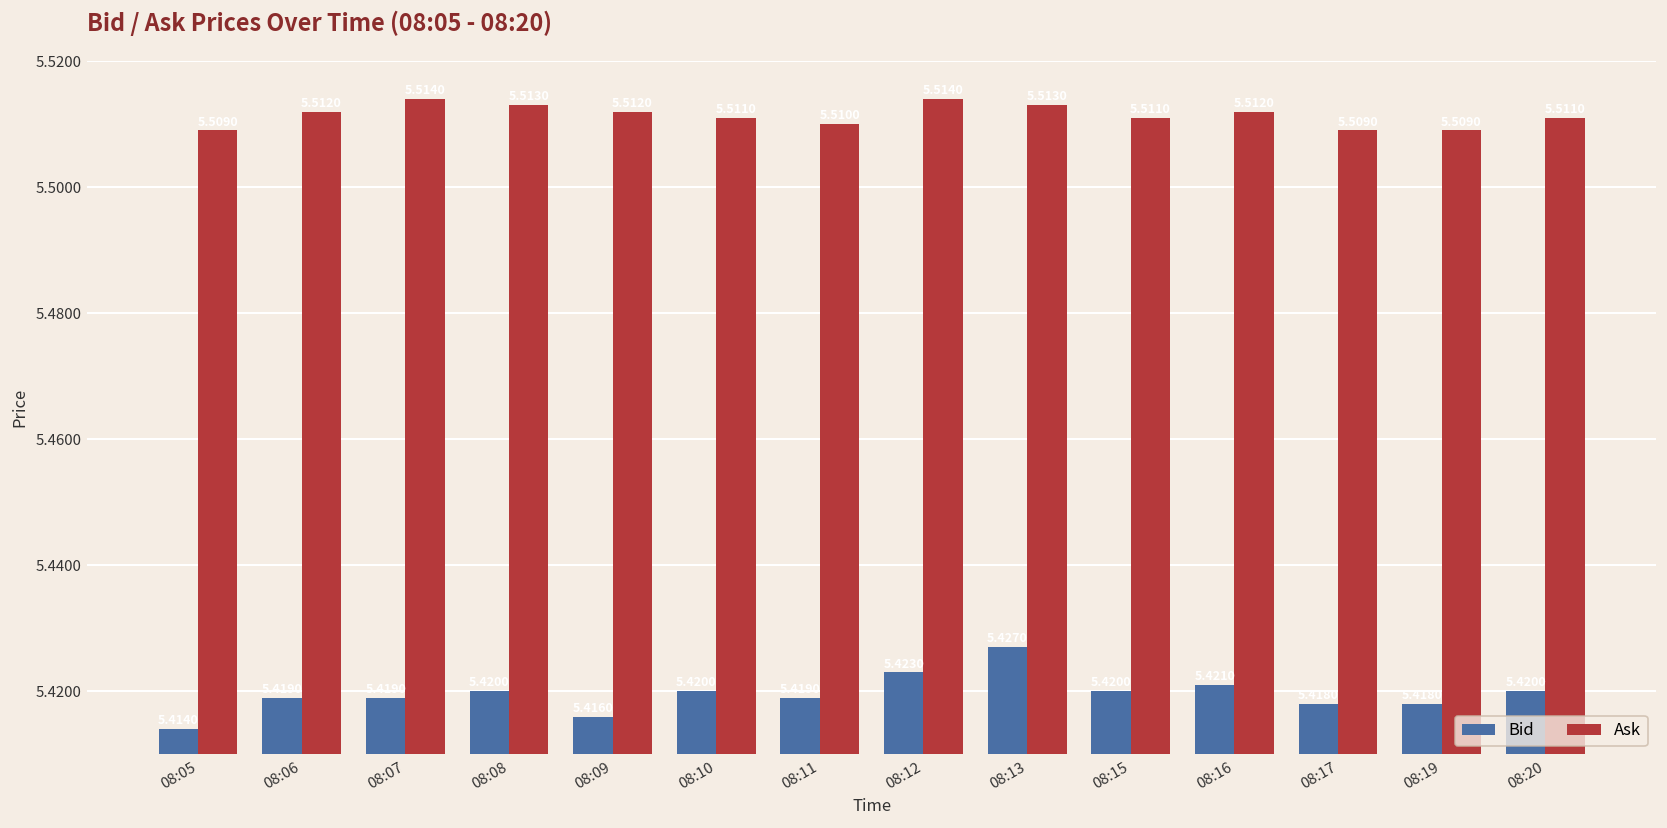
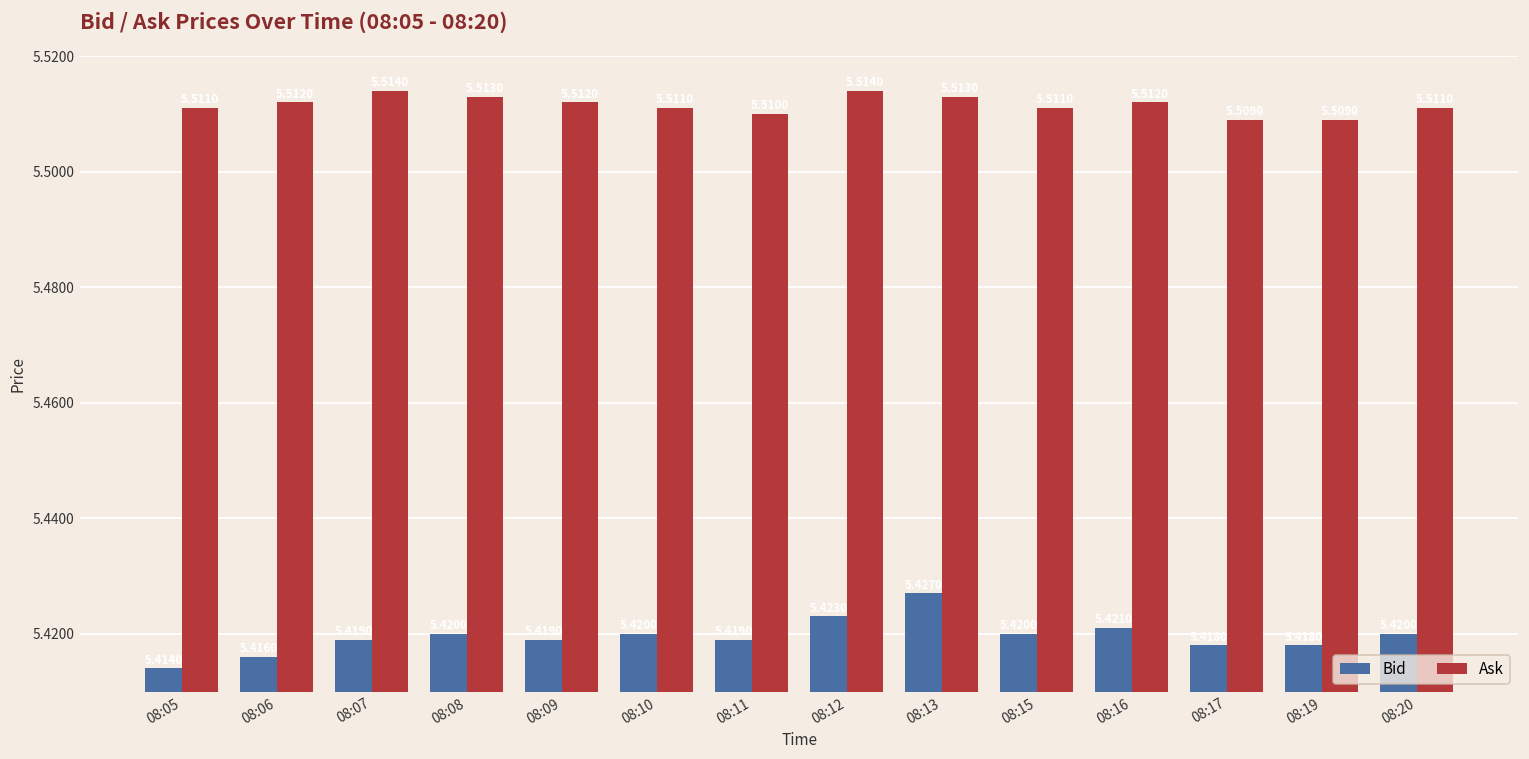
Ask, 08:05: 5.509 -> 5.511
Bid, 08:06: 5.419 -> 5.416
Bid, 08:09: 5.416 -> 5.419
